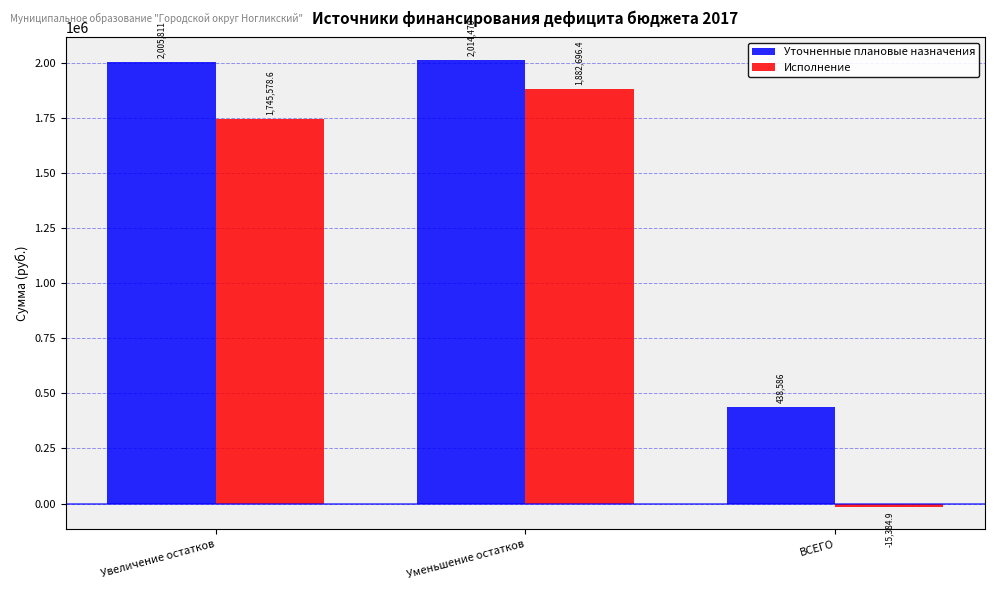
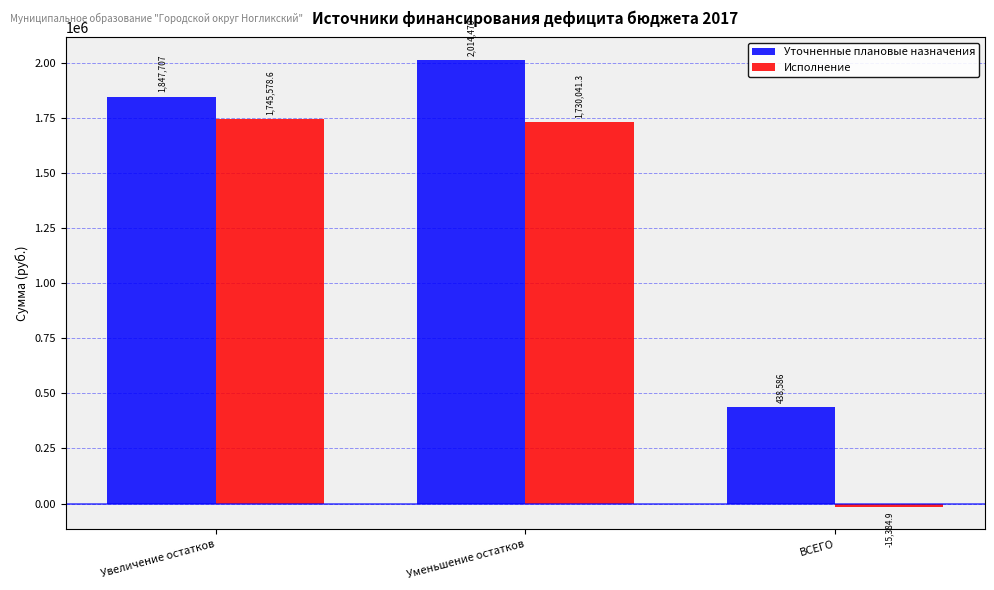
Уточненные плановые назначения, Увеличение остатков: 2,005,811 -> 1,847,707
Исполнение, Уменьшение остатков: 1,882,696.4 -> 1,730,041.3
